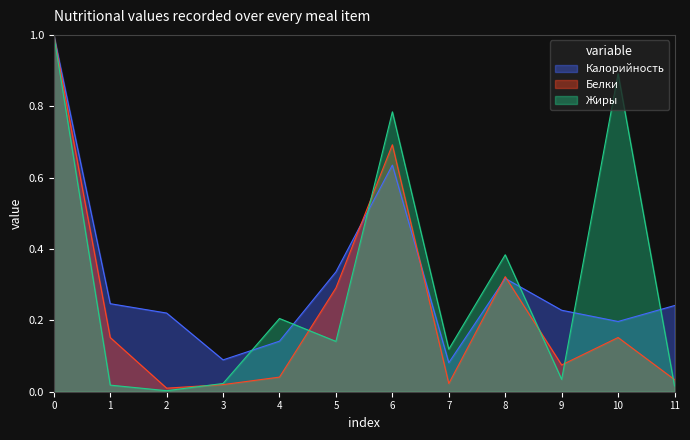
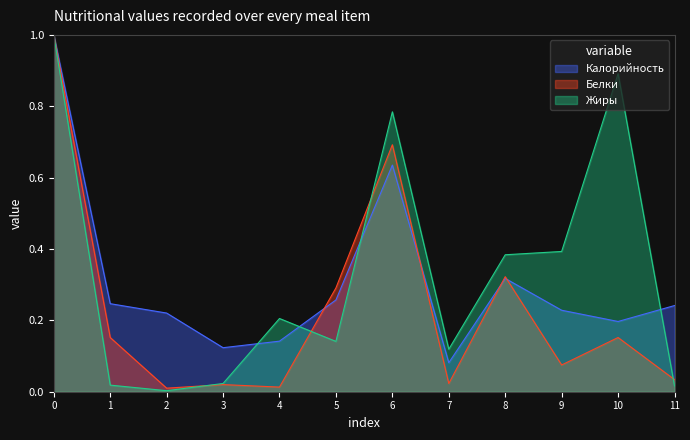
Калорийность, 3: 0.09 -> 0.12
Белки, 4: 0.04 -> 0.01
Калорийность, 5: 0.34 -> 0.26
Жиры, 9: 0.03 -> 0.39
